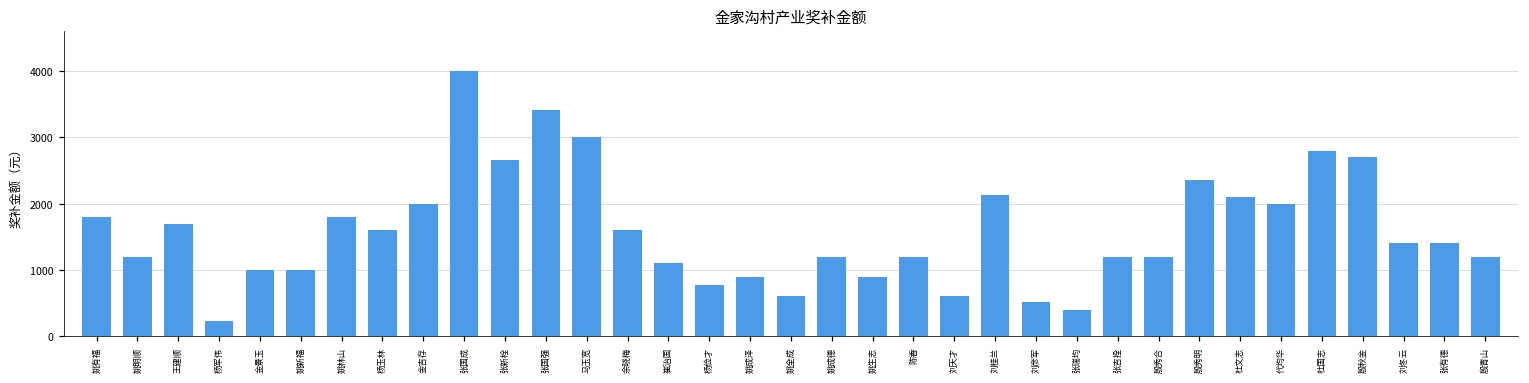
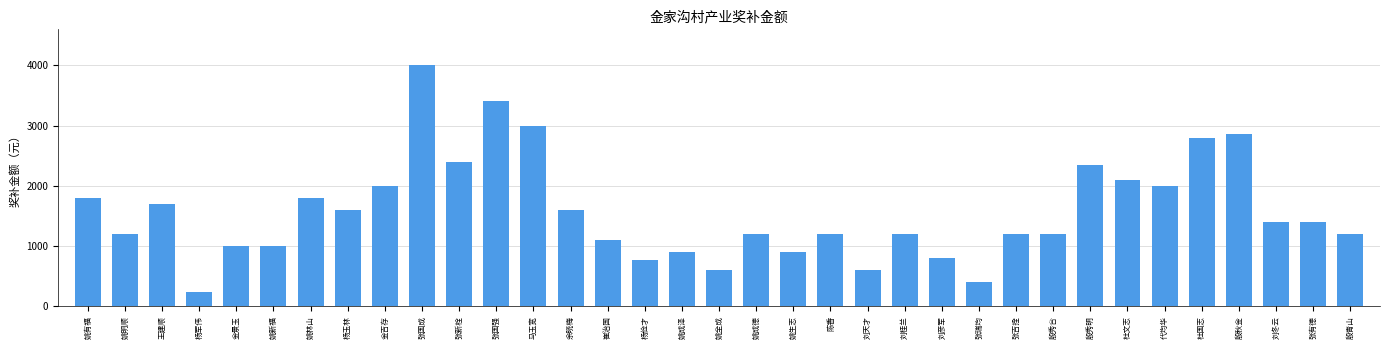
张新栓: 2700 -> 2400
刘桂兰: 2100 -> 1200
刘彦军: 500 -> 800
殷秋金: 2700 -> 2900
